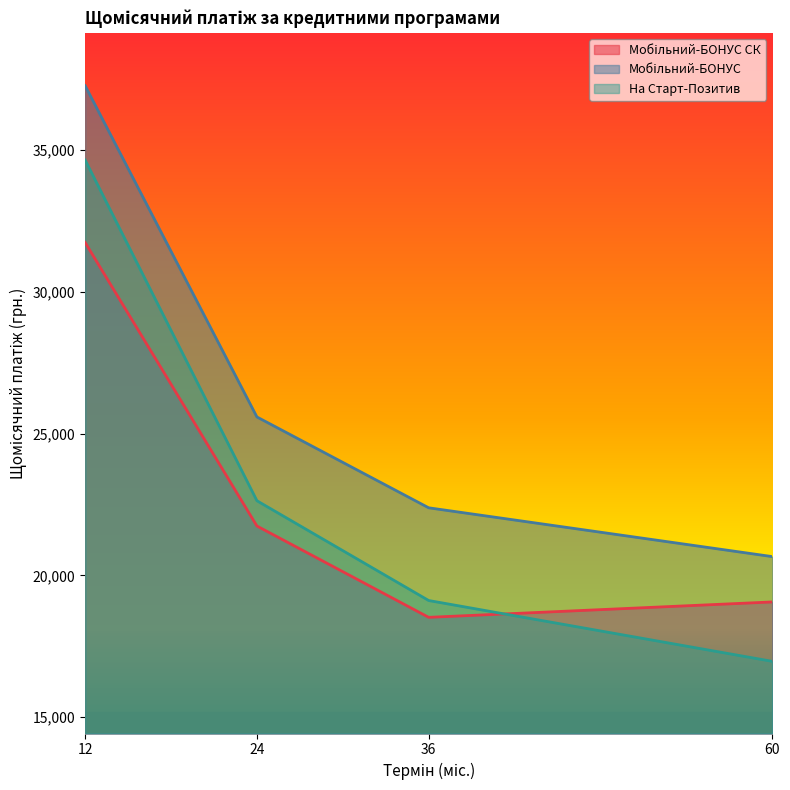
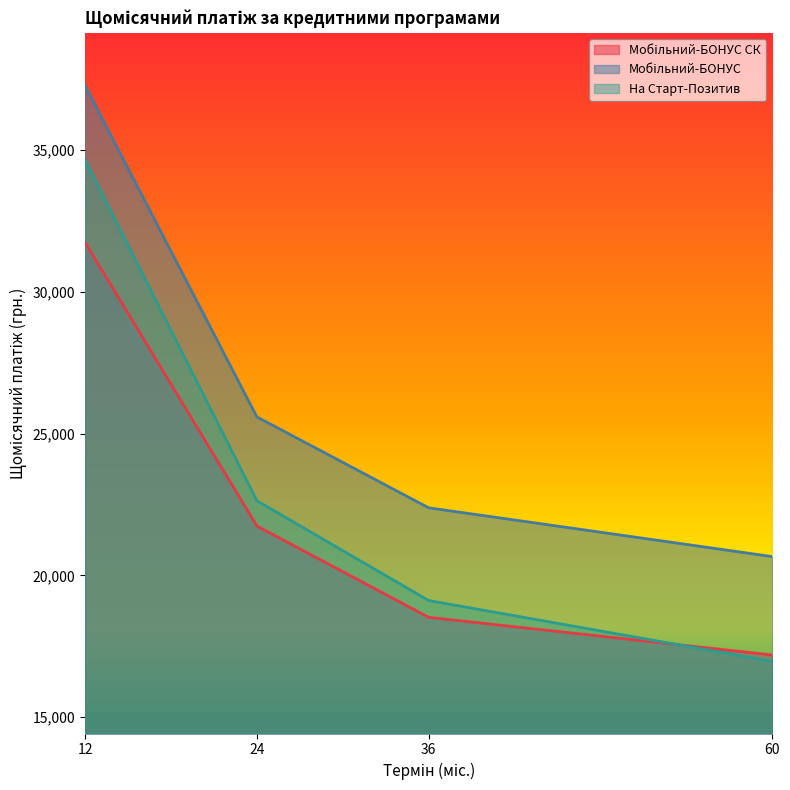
Мобільний-БОНУС СК, 60: 19,100 -> 17,200
